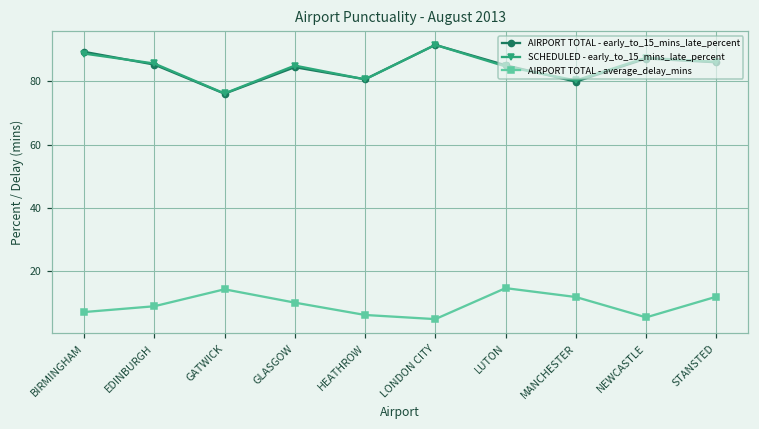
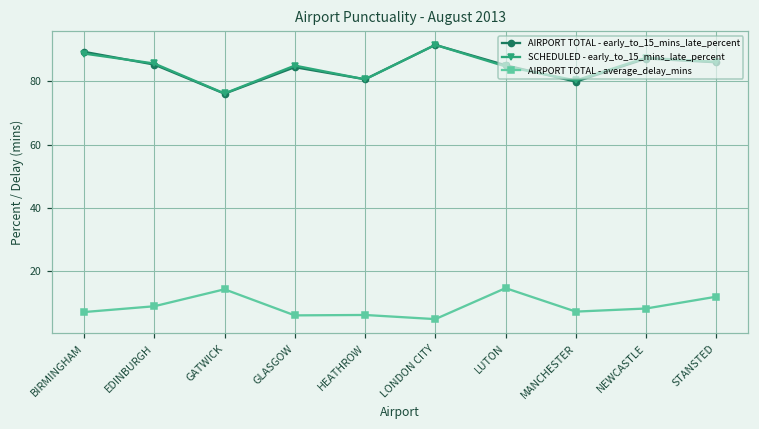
AIRPORT TOTAL - average_delay_mins, GLASGOW: 10 -> 6
AIRPORT TOTAL - average_delay_mins, MANCHESTER: 12 -> 7
AIRPORT TOTAL - average_delay_mins, NEWCASTLE: 5 -> 8
